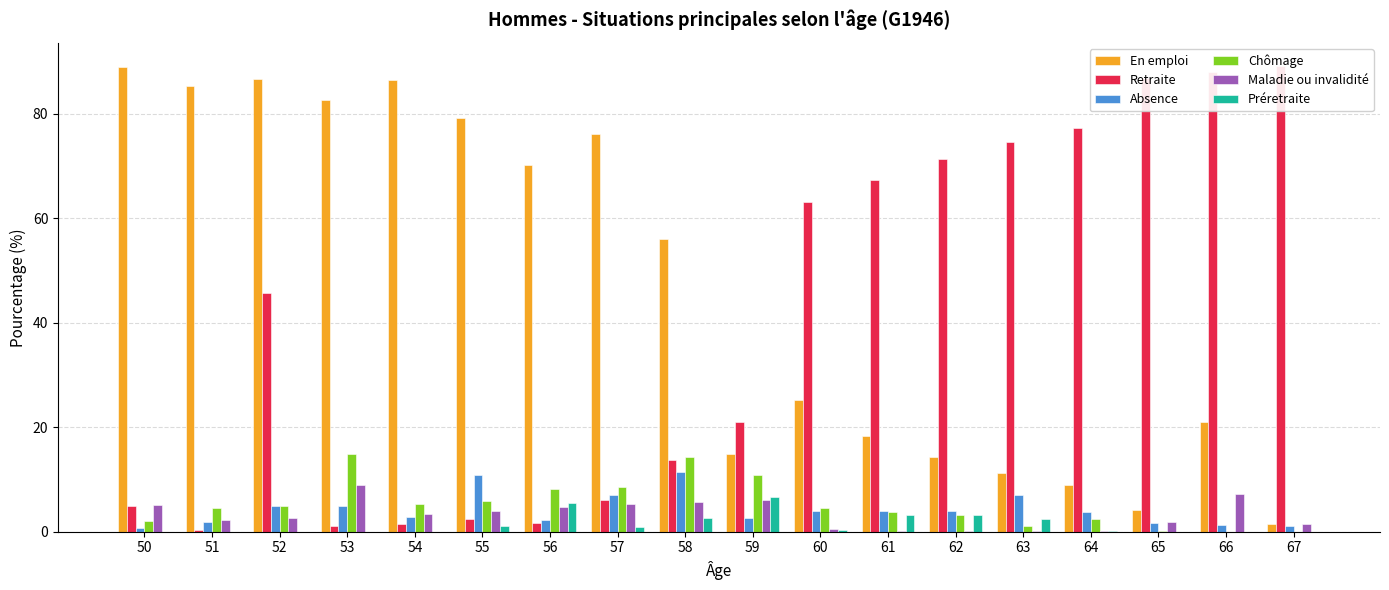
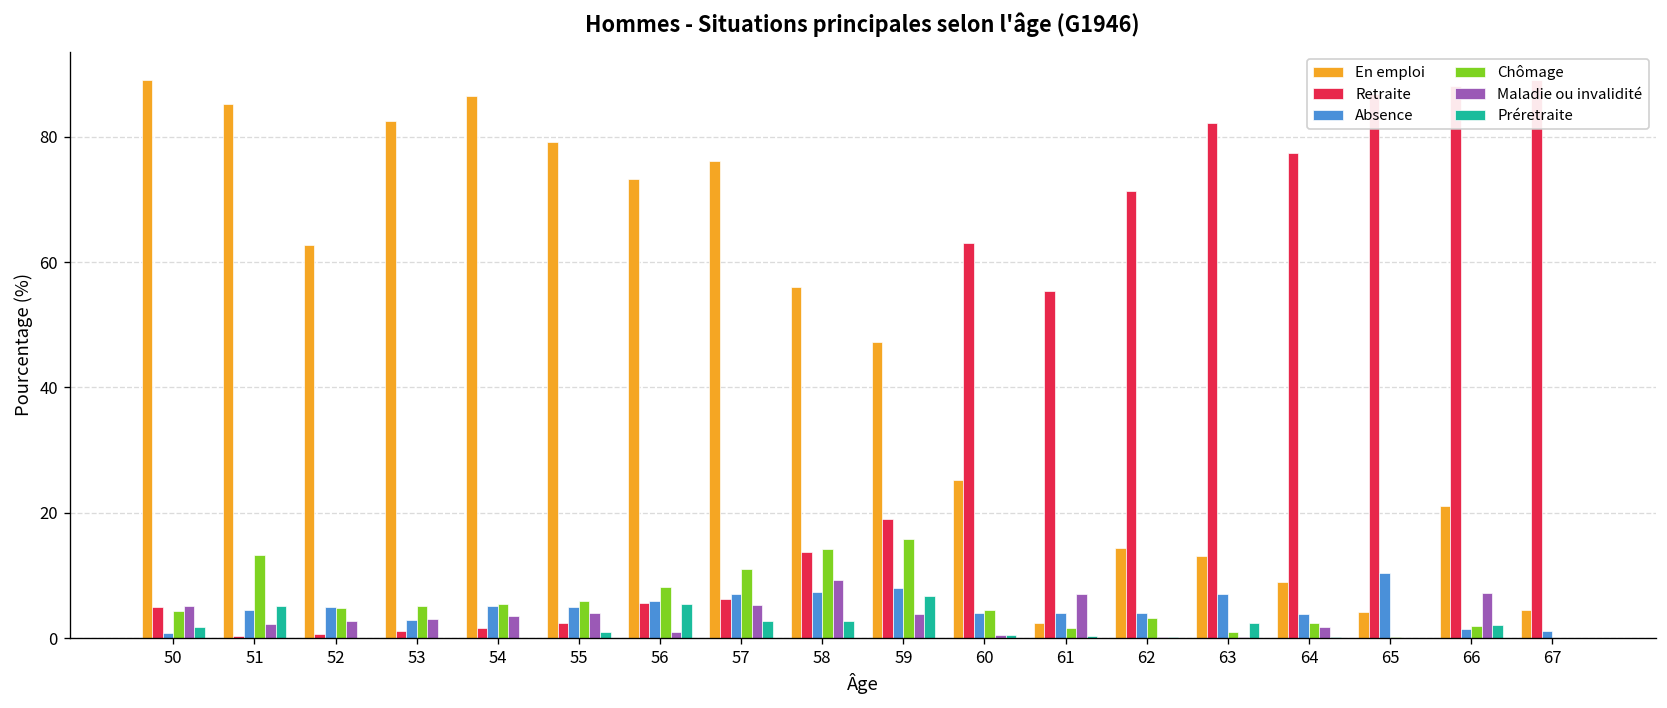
Chômage, 50: 2 -> 4
Préretraite, 50: 0 -> 2
Absence, 51: 2 -> 4
Chômage, 51: 5 -> 13
Préretraite, 51: 0 -> 5
En emploi, 52: 87 -> 63
Retraite, 52: 46 -> 1
Absence, 53: 5 -> 3
Chômage, 53: 15 -> 5
Maladie ou invalidité, 53: 9 -> 3
Absence, 54: 3 -> 5
Absence, 55: 11 -> 5
En emploi, 56: 70 -> 73
Retraite, 56: 2 -> 6
Absence, 56: 2 -> 6
Maladie ou invalidité, 56: 5 -> 1
Chômage, 57: 9 -> 11
Préretraite, 57: 1 -> 3
Absence, 58: 12 -> 7
Maladie ou invalidité, 58: 6 -> 9
En emploi, 59: 15 -> 47
Retraite, 59: 21 -> 19
Absence, 59: 3 -> 8
Chômage, 59: 11 -> 16
Maladie ou invalidité, 59: 6 -> 4
En emploi, 61: 18 -> 2
Retraite, 61: 67 -> 55
Chômage, 61: 4 -> 2
Maladie ou invalidité, 61: 0 -> 7
Préretraite, 61: 3 -> 0
Préretraite, 62: 3 -> 0
En emploi, 63: 11 -> 13
Retraite, 63: 75 -> 82
Maladie ou invalidité, 64: 0 -> 2
Absence, 65: 2 -> 10
Maladie ou invalidité, 65: 2 -> 0
Chômage, 66: 0 -> 2
Préretraite, 66: 0 -> 2
En emploi, 67: 2 -> 4
Maladie ou invalidité, 67: 2 -> 0
